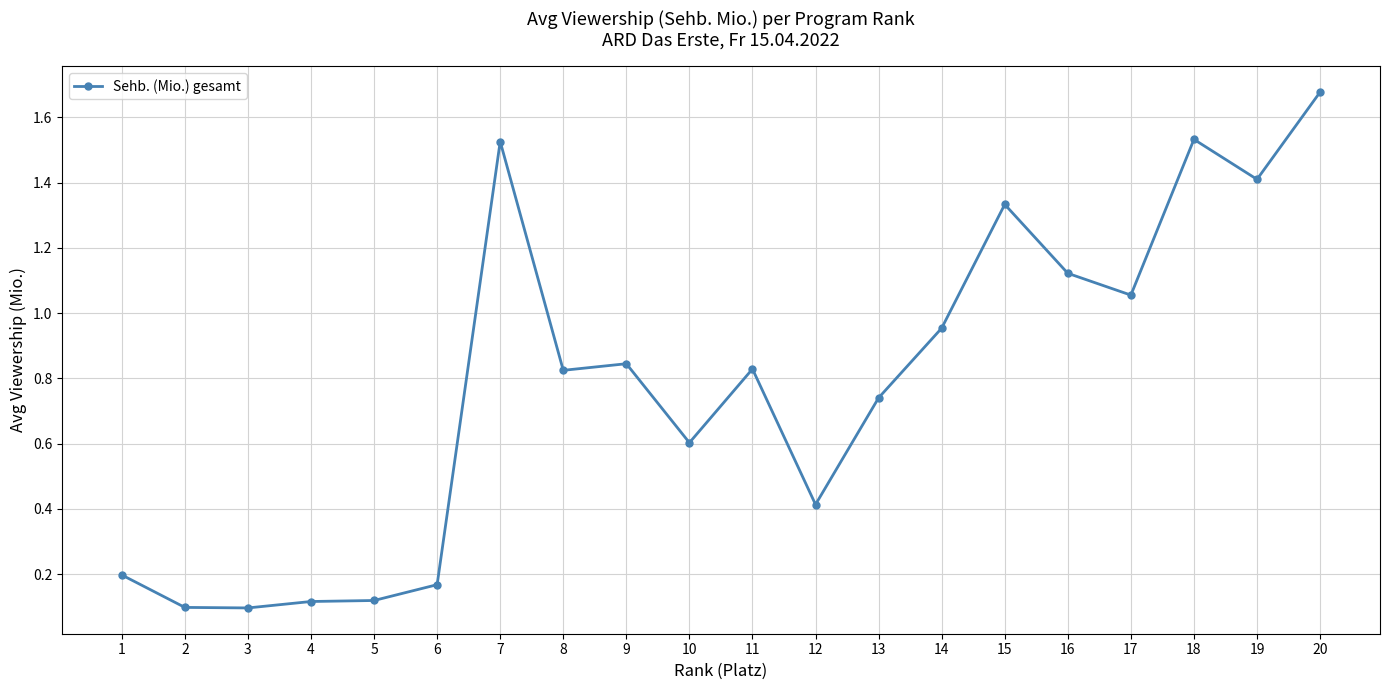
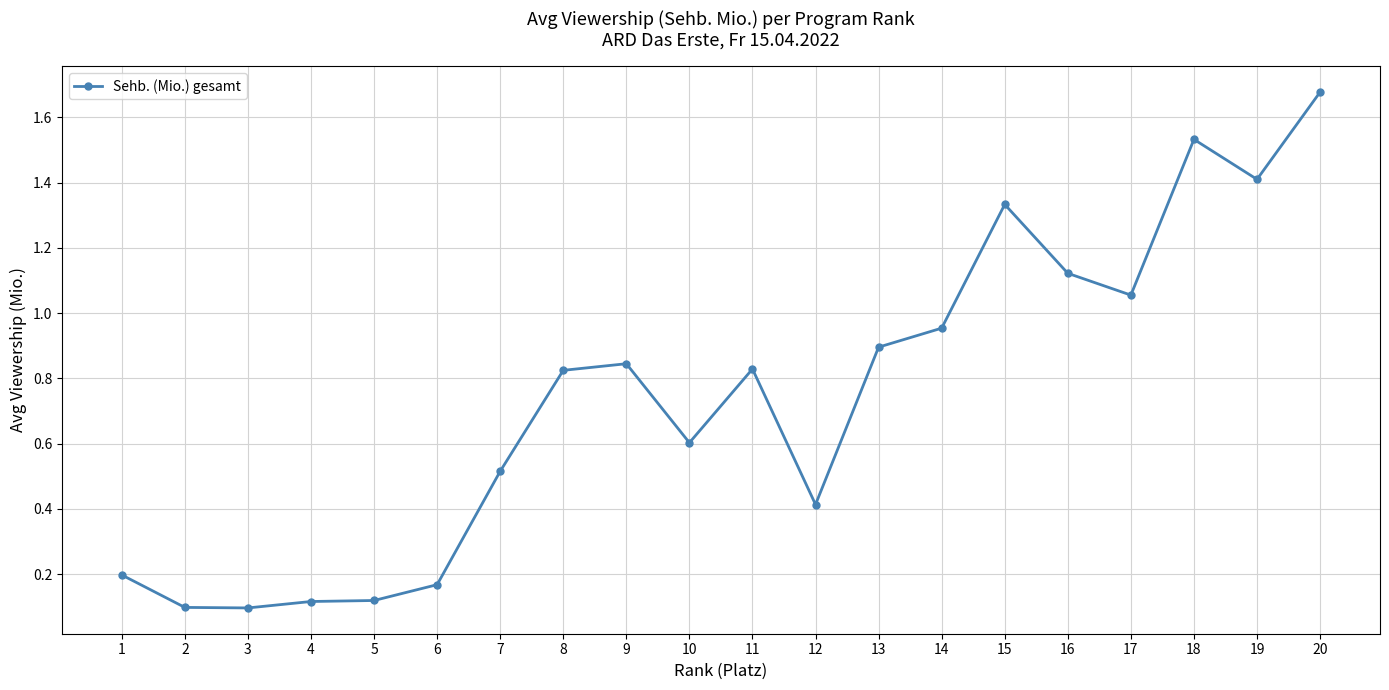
7: 1.53 -> 0.52
13: 0.74 -> 0.90
